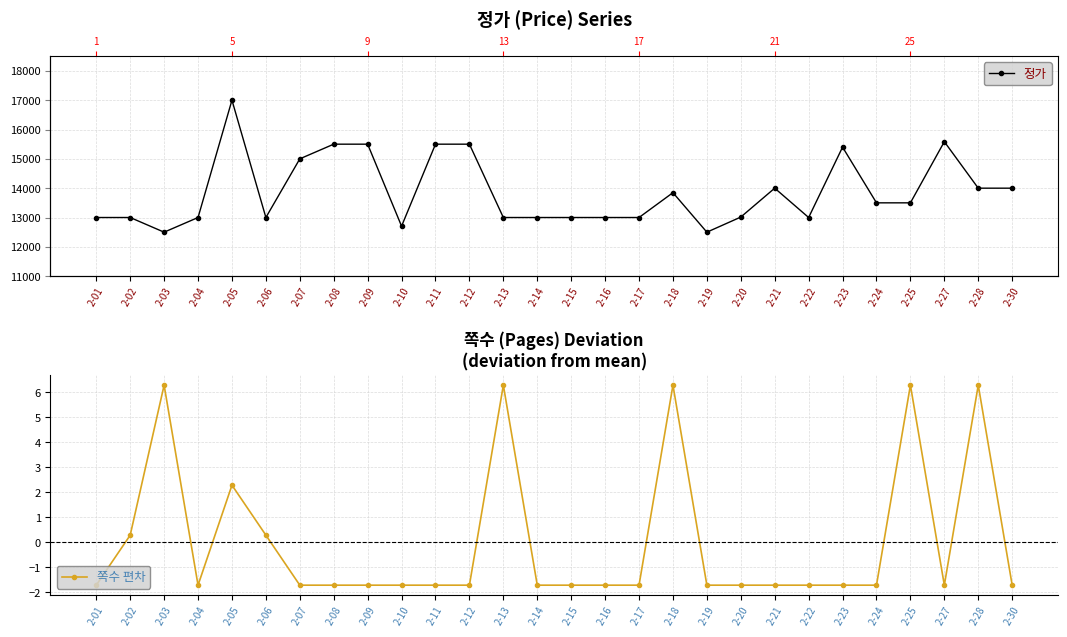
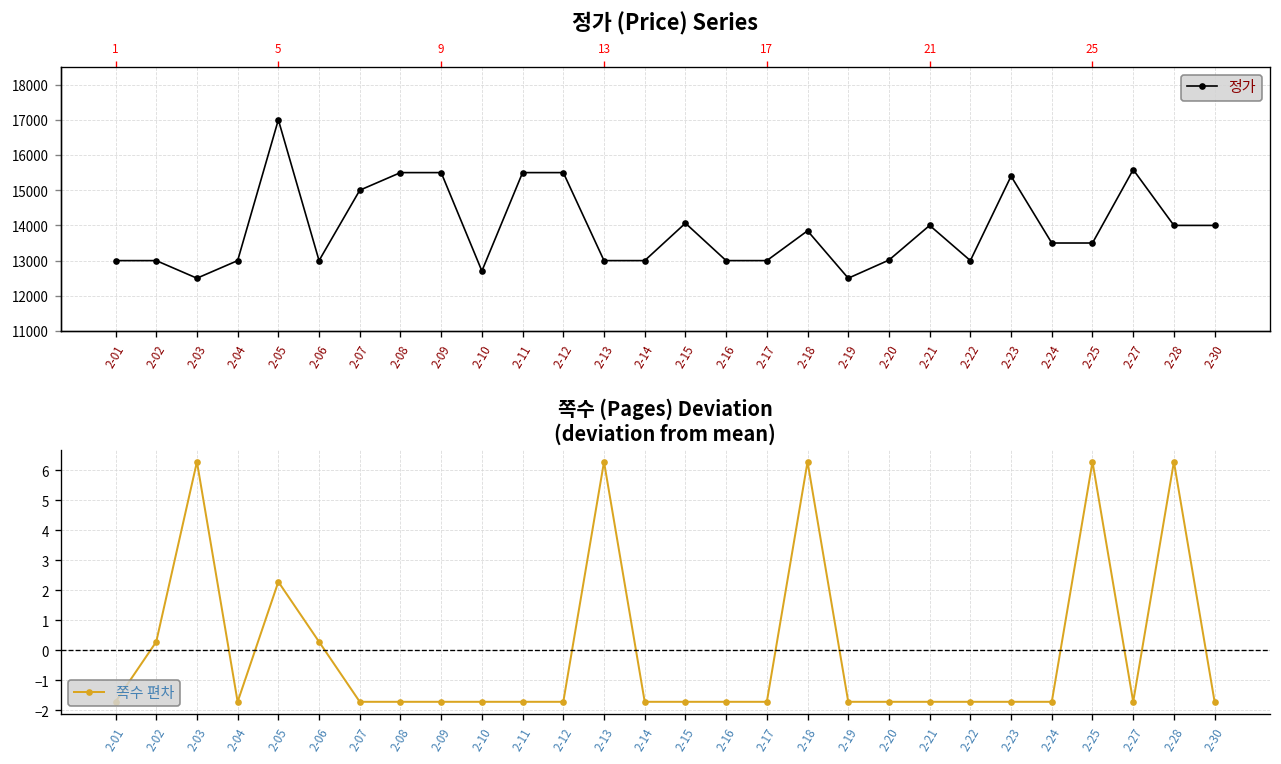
정가 (Price) Series, 2-15: 13000 -> 14100
